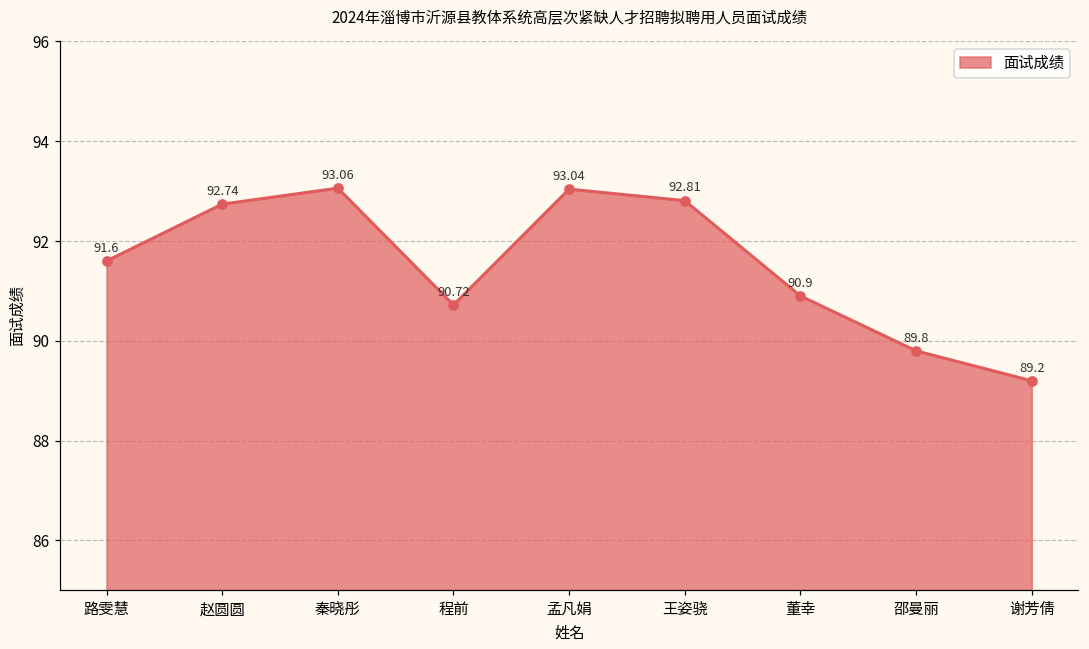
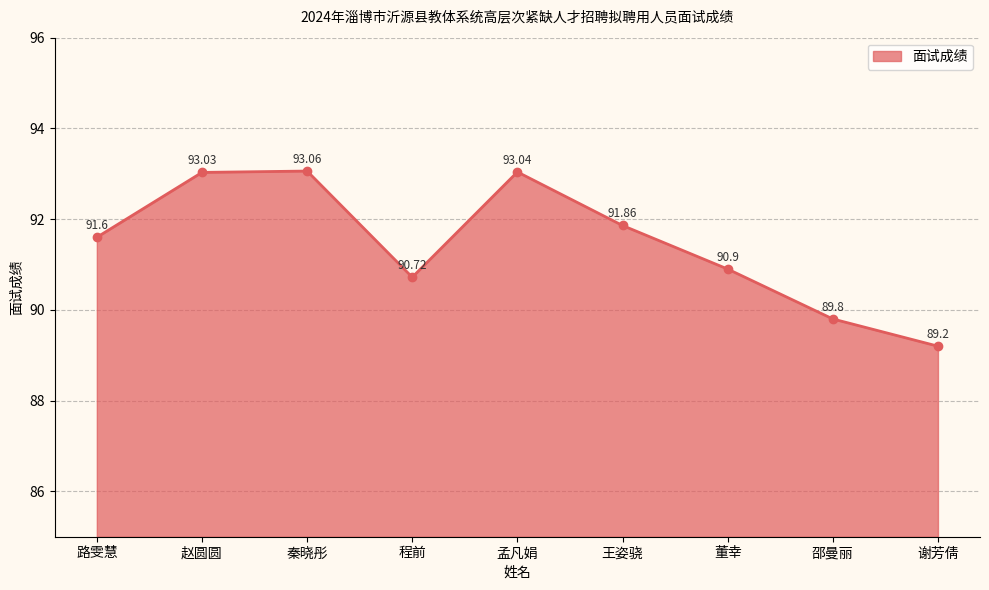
赵圆圆: 92.74 -> 93.03
王姿骁: 92.81 -> 91.86
